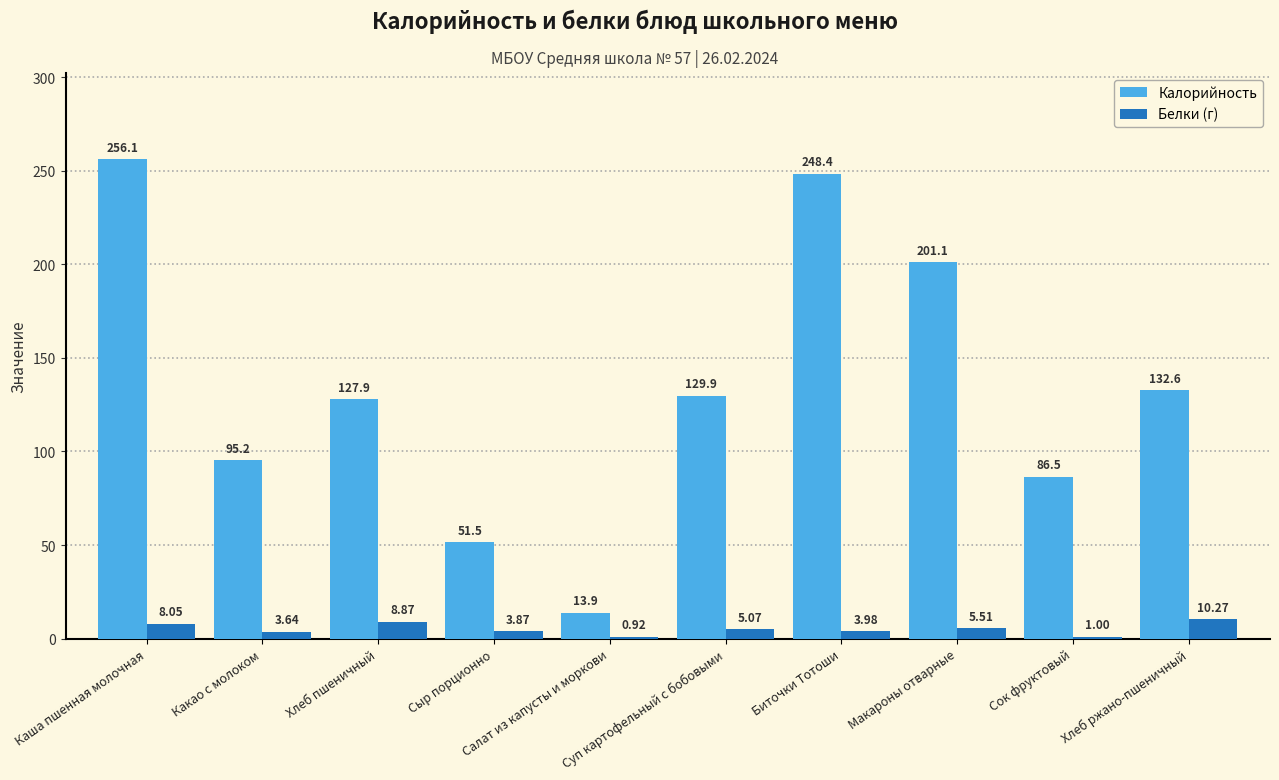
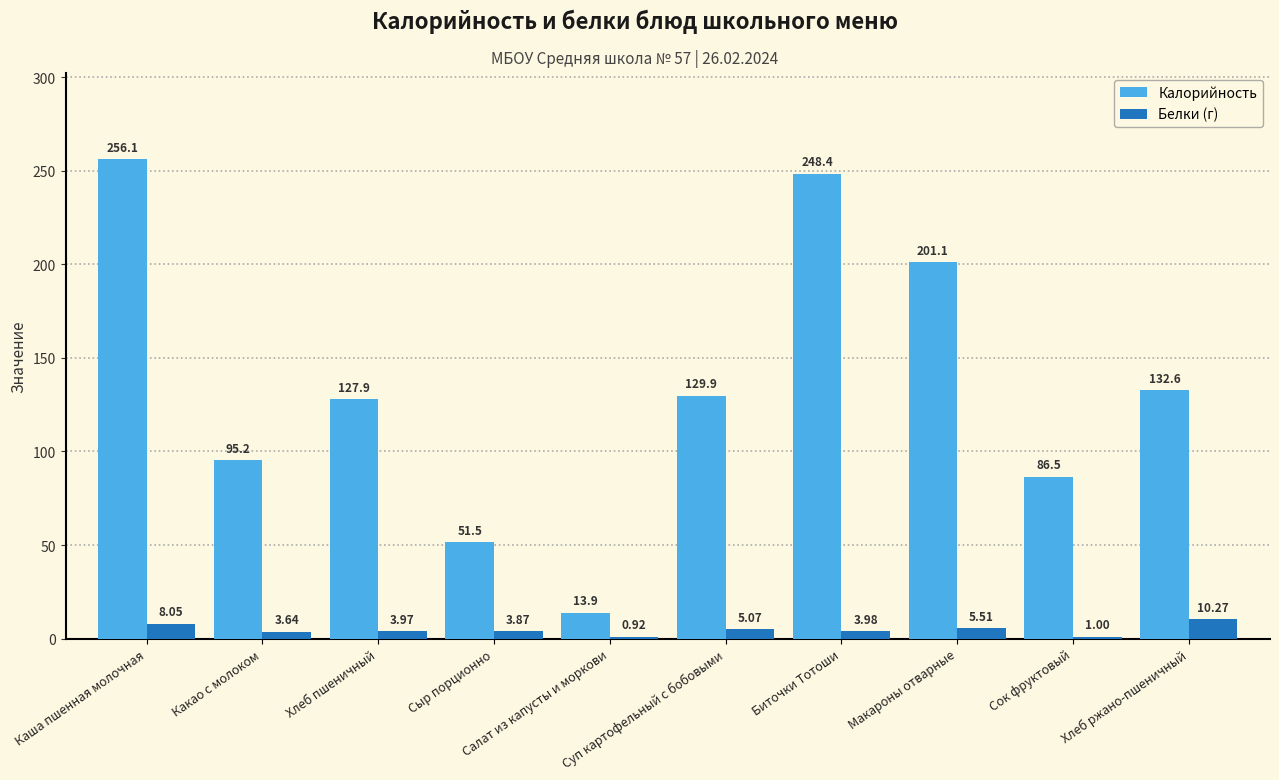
Белки (г), Хлеб пшеничный: 8.87 -> 3.97
